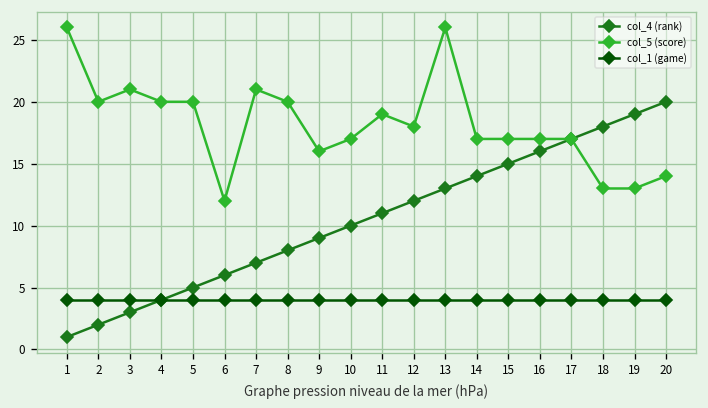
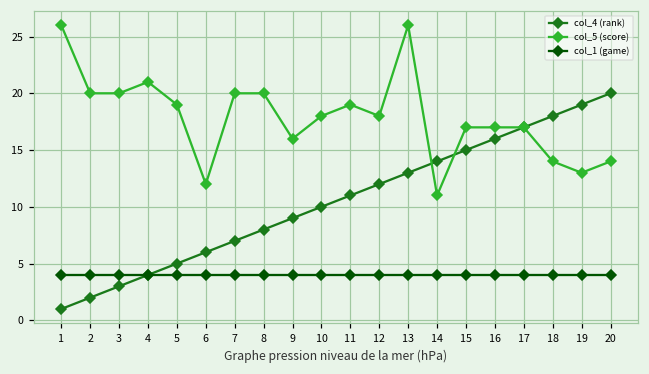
col_5 (score), 3: 21 -> 20
col_5 (score), 4: 20 -> 21
col_5 (score), 5: 20 -> 19
col_5 (score), 7: 21 -> 20
col_5 (score), 10: 17 -> 18
col_5 (score), 14: 17 -> 11
col_5 (score), 18: 13 -> 14
